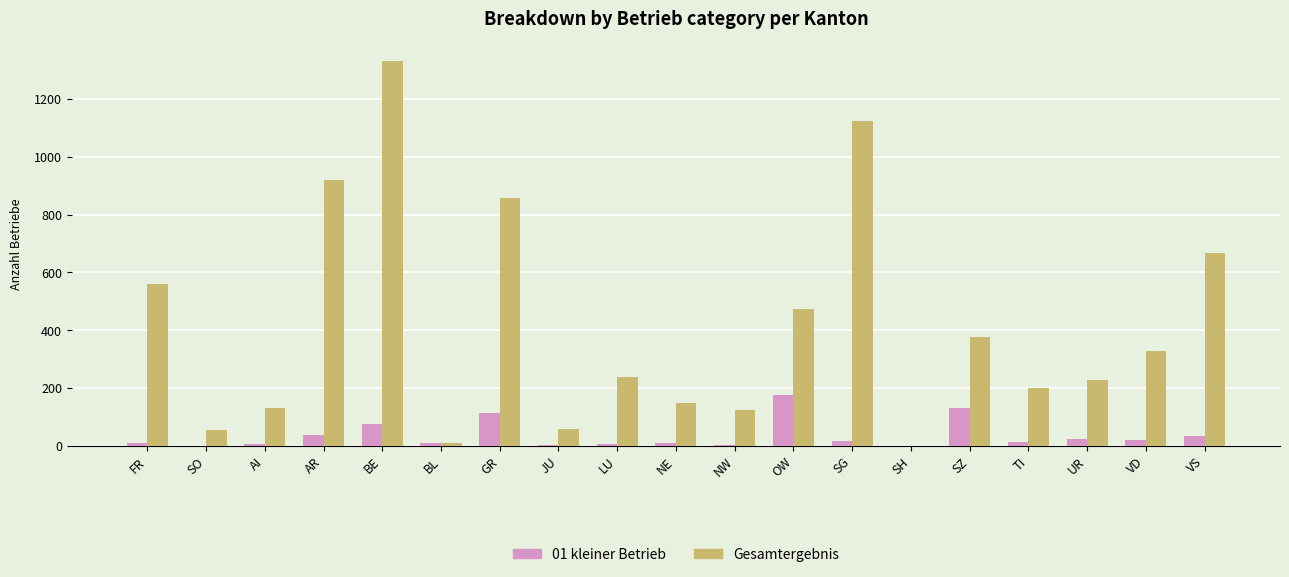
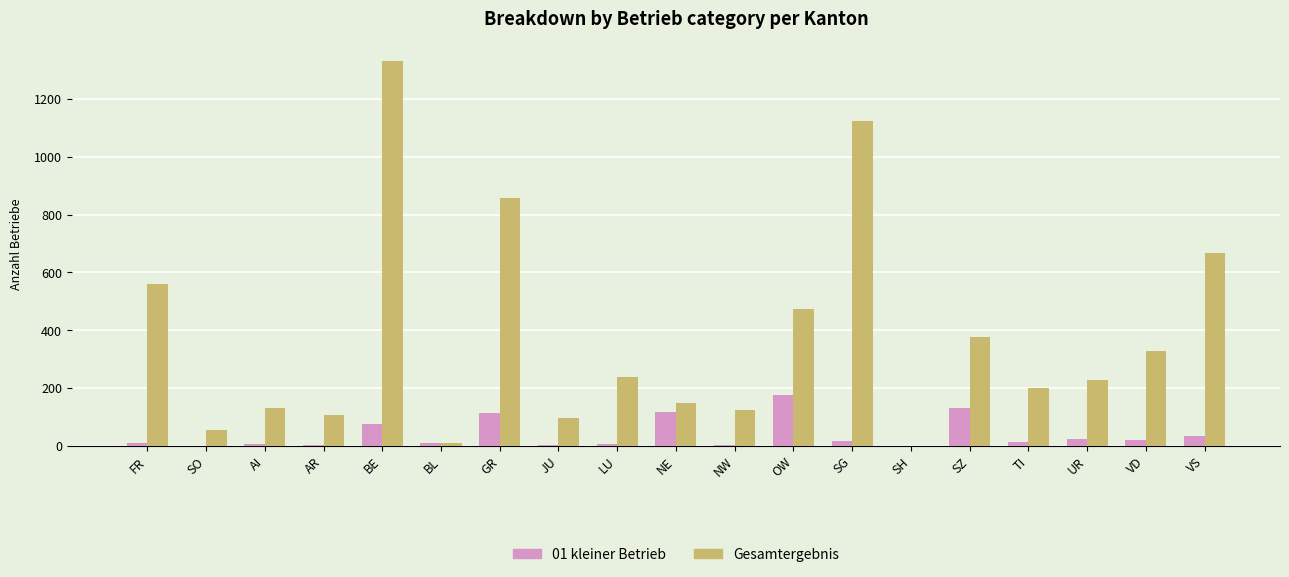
01 kleiner Betrieb, AR: 40 -> 0
Gesamtergebnis, AR: 920 -> 110
Gesamtergebnis, JU: 60 -> 100
01 kleiner Betrieb, NE: 10 -> 120
